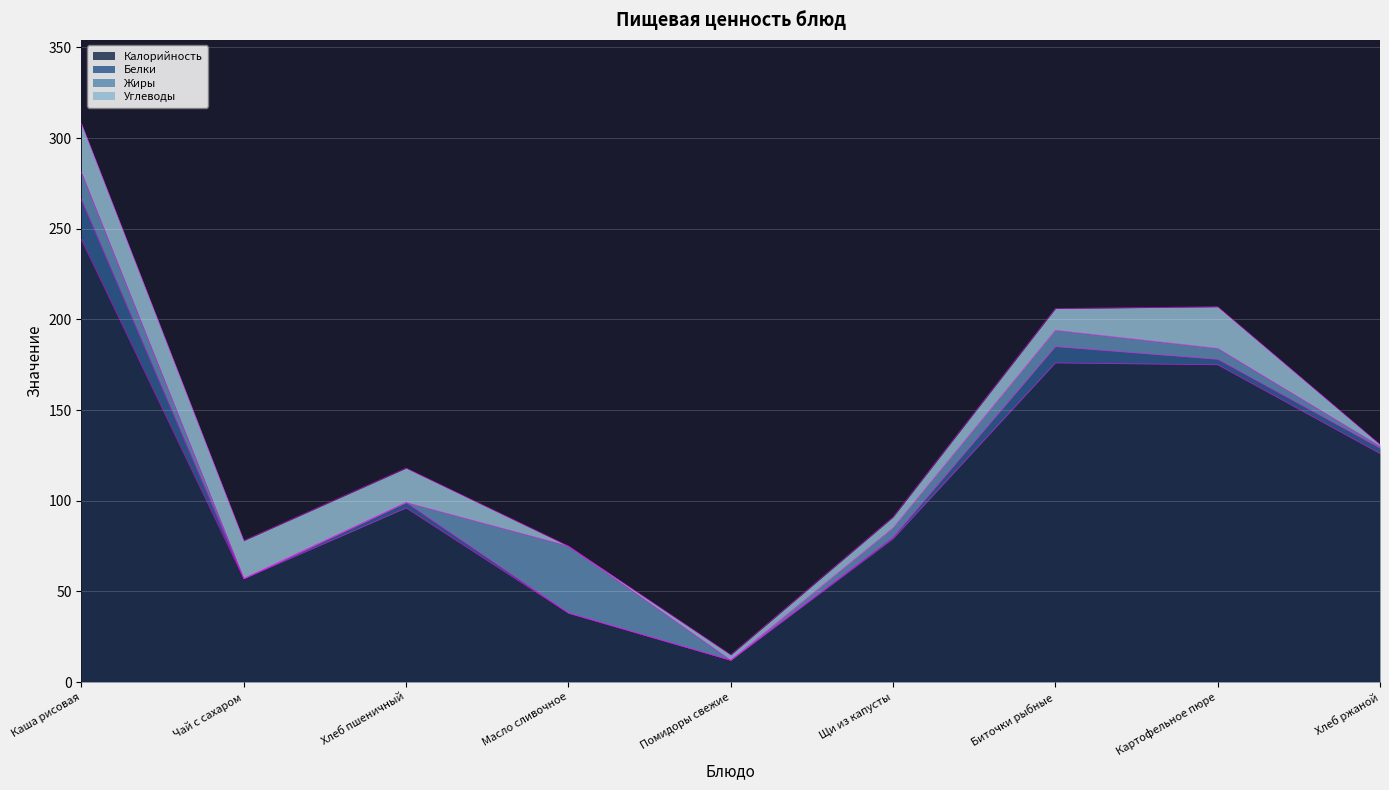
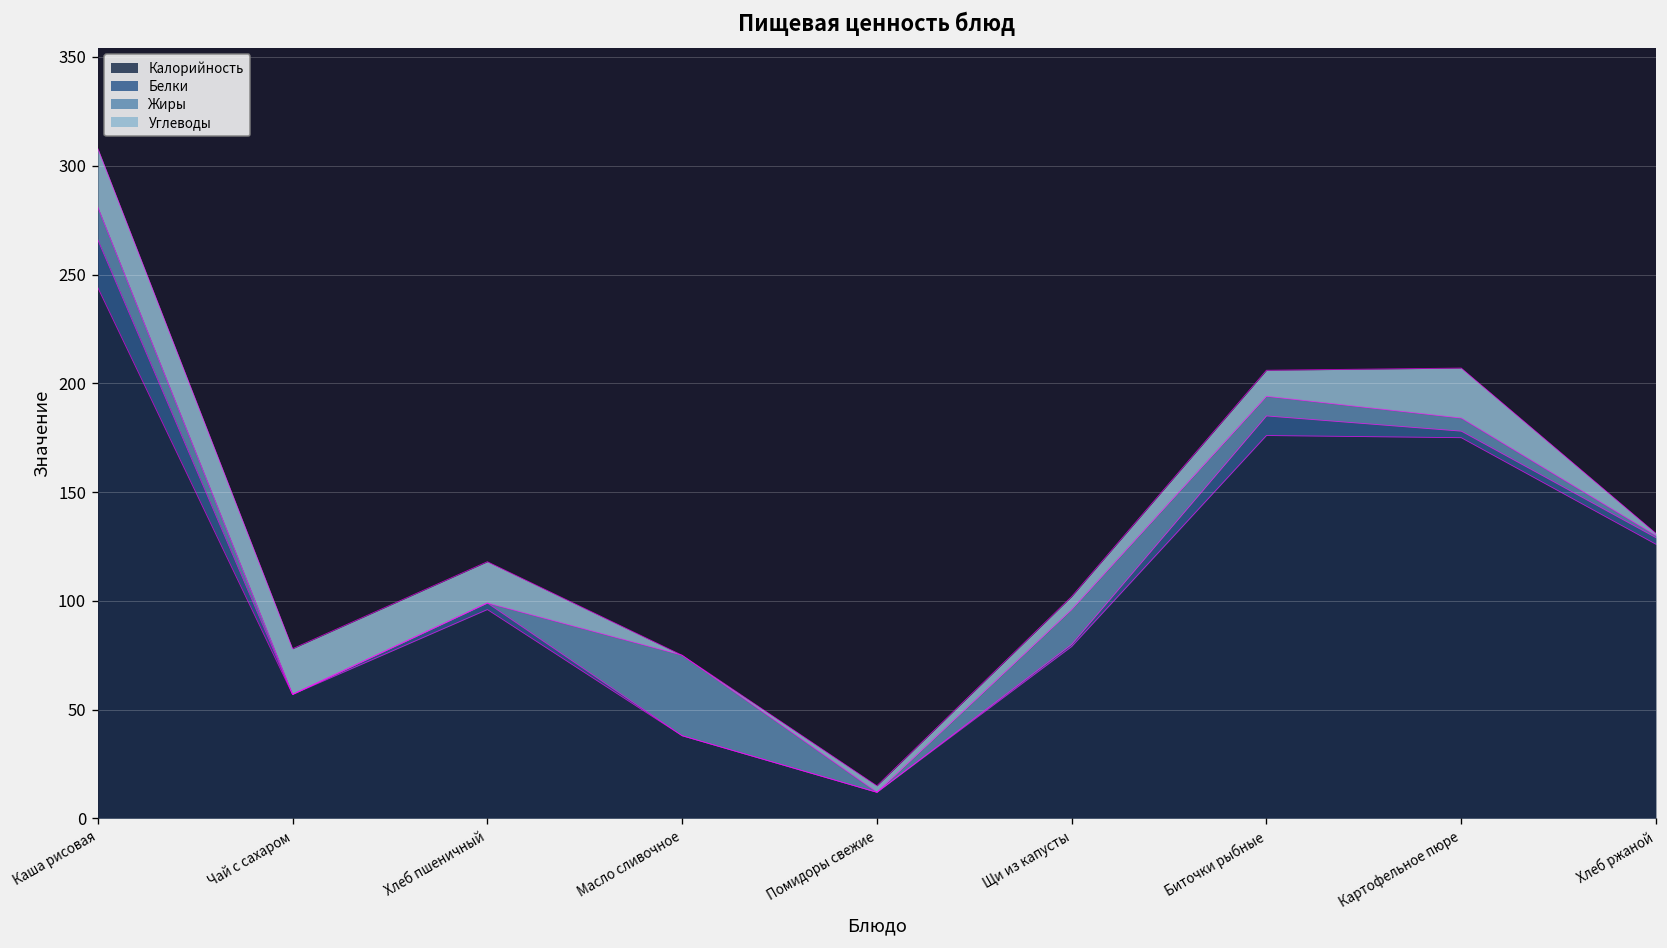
Жиры, Щи из капусты: 5 -> 16
